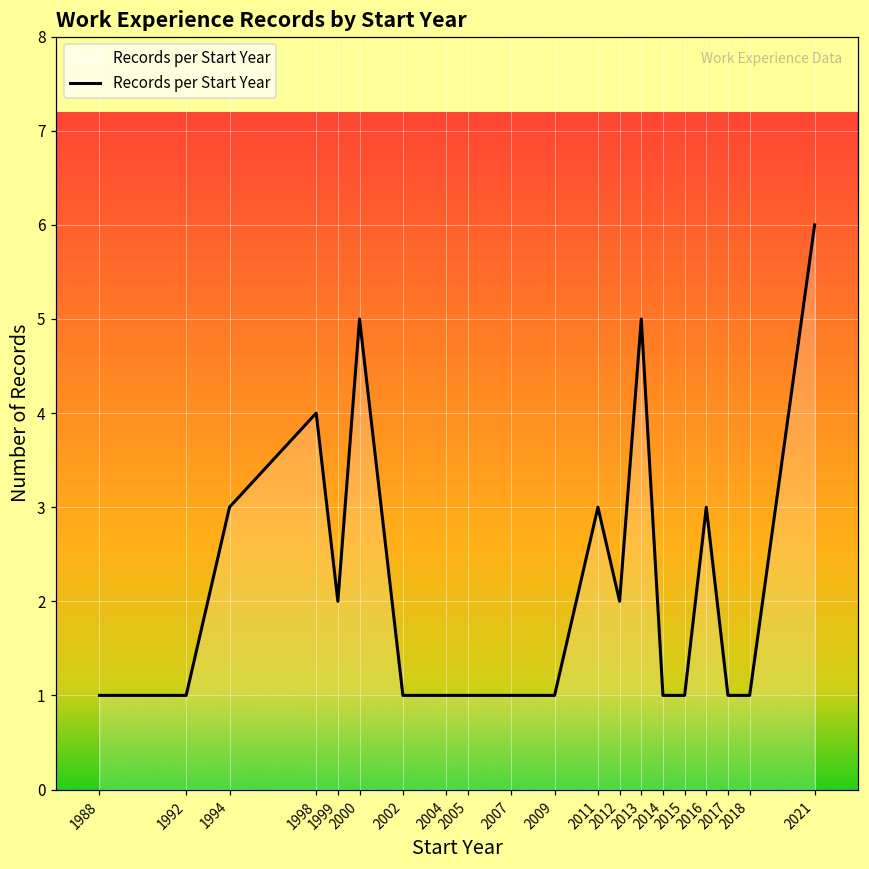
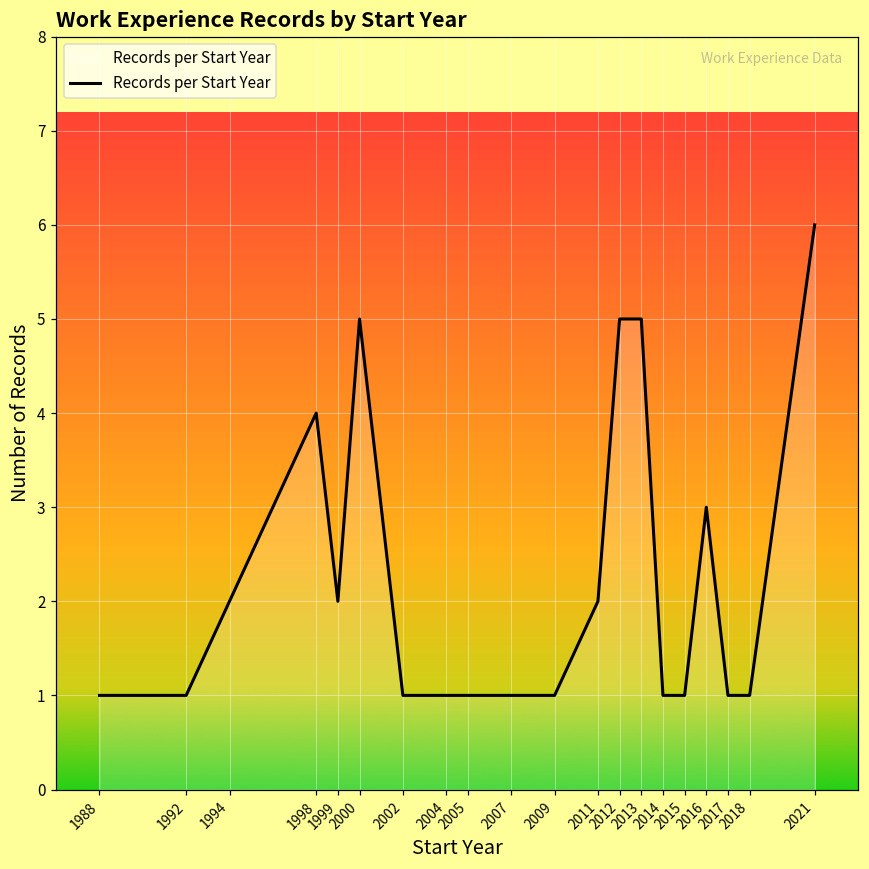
1994: 3 -> 2
2011: 3 -> 2
2012: 2 -> 5
